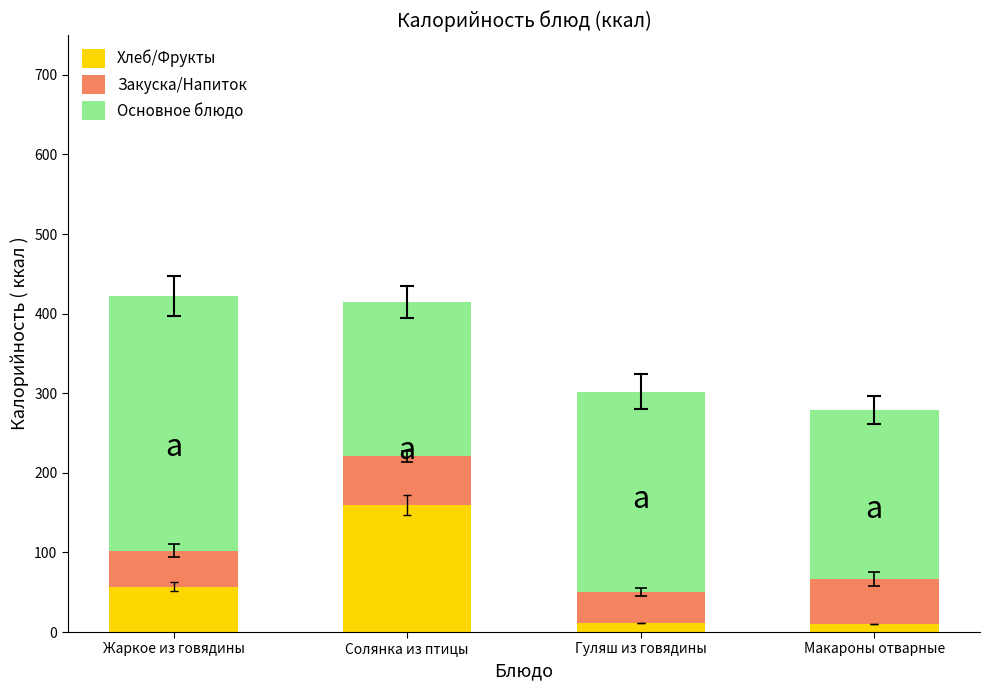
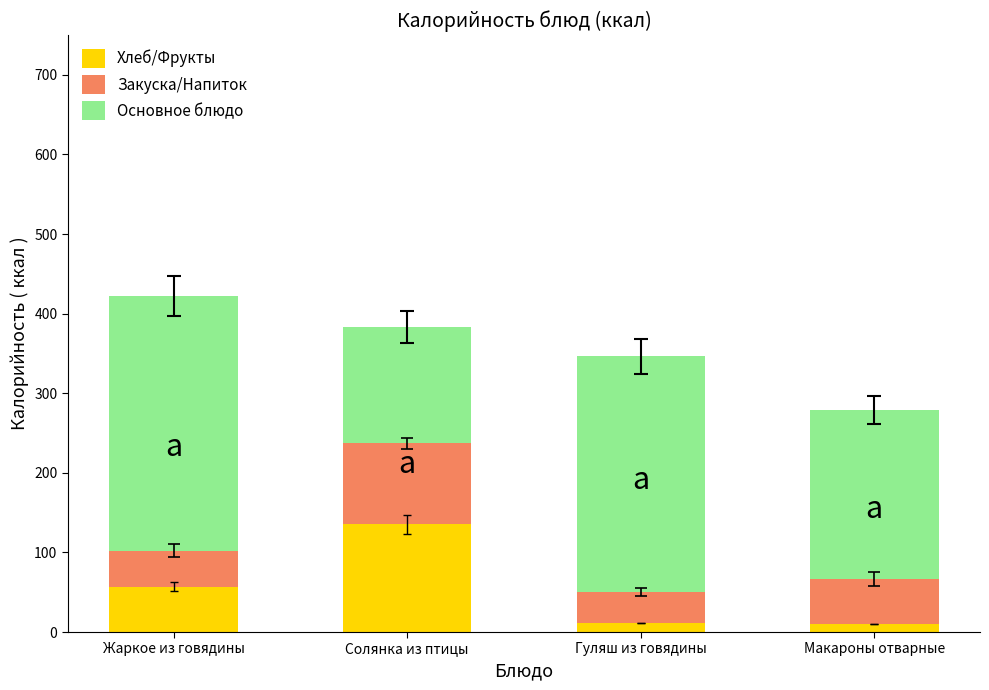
Хлеб/Фрукты, Солянка из птицы: 160 -> 140
Закуска/Напиток, Солянка из птицы: 60 -> 100
Основное блюдо, Солянка из птицы: 190 -> 150
Основное блюдо, Гуляш из говядины: 250 -> 300
